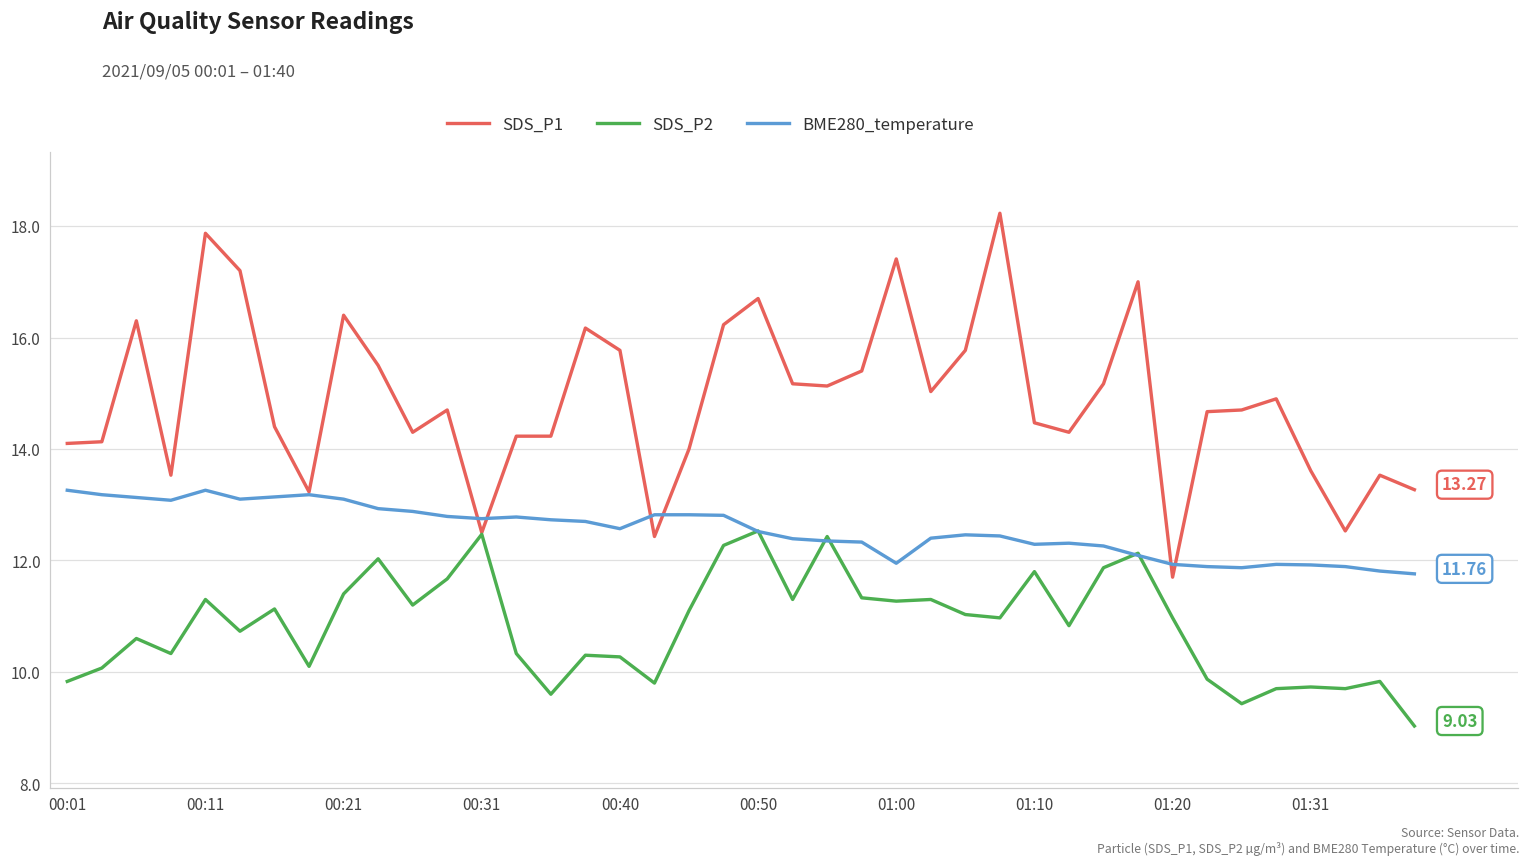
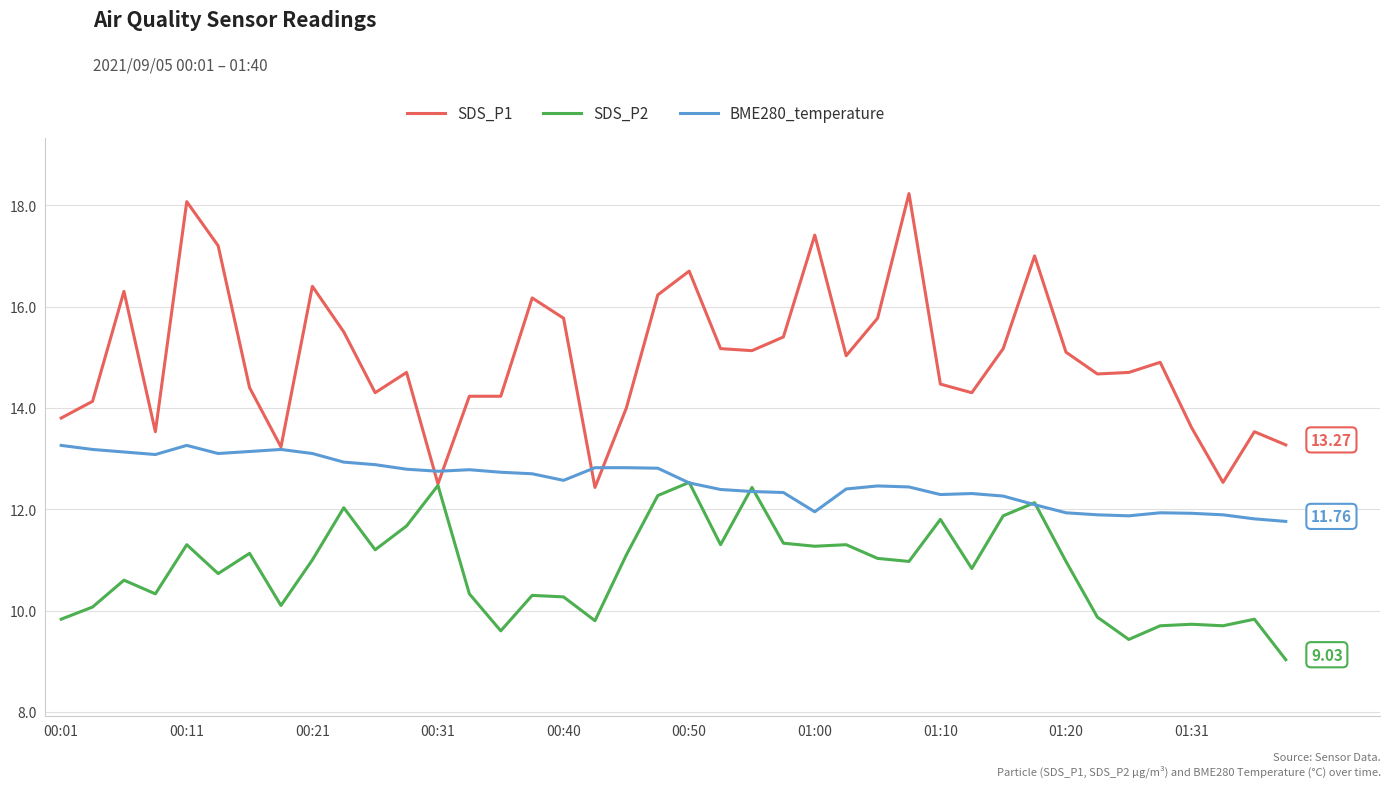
SDS_P1, 00:01: 14.1 -> 13.8
SDS_P1, 00:11: 17.9 -> 18.1
SDS_P2, 00:21: 11.4 -> 11.0
SDS_P1, 01:20: 11.7 -> 15.1
